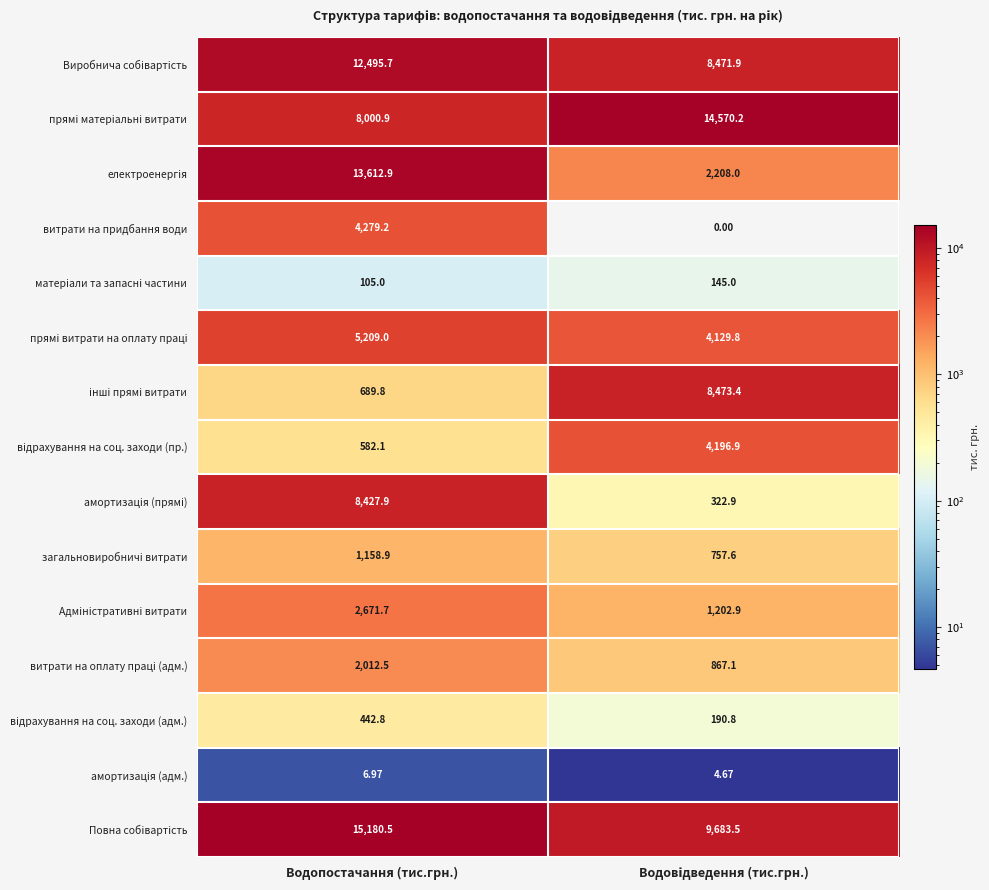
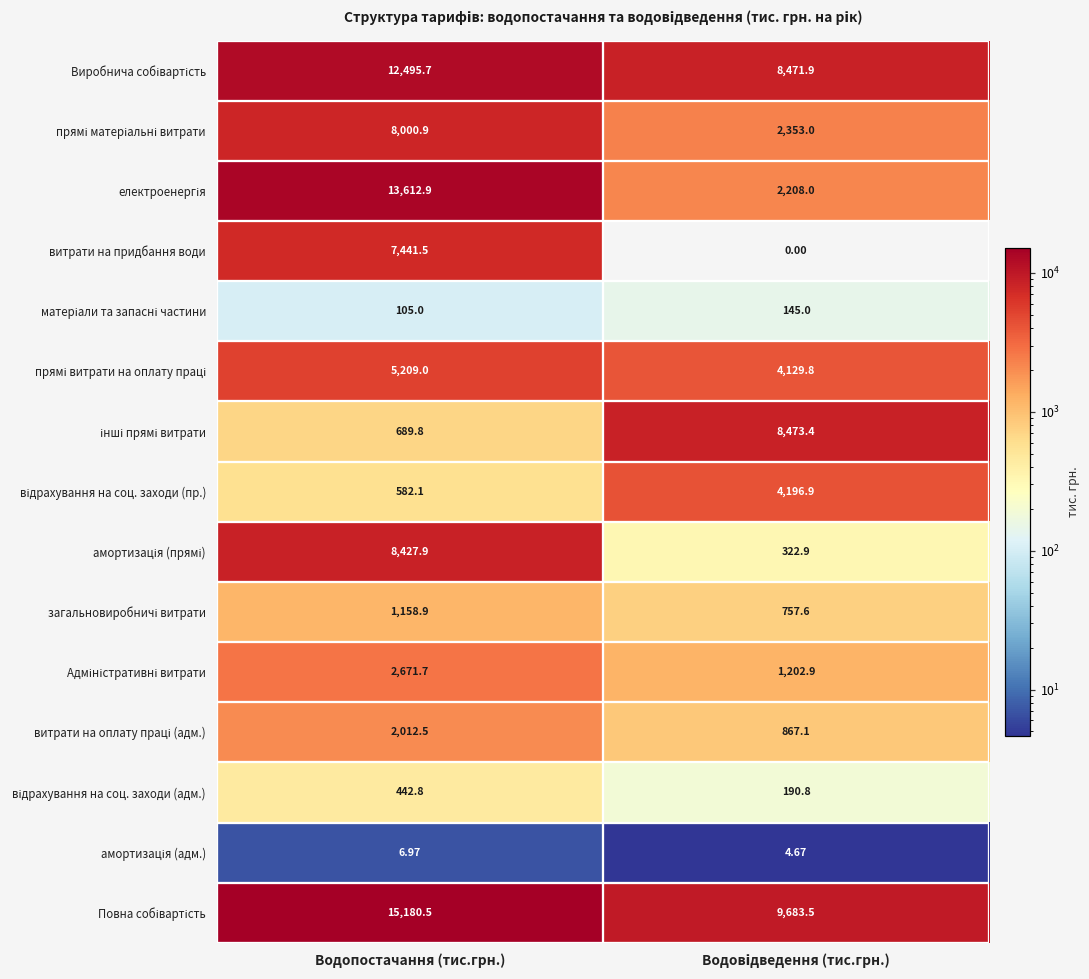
прямі матеріальні витрати, Водовідведення (тис.грн.): 14,570.2 -> 2,353.0
витрати на придбання води, Водопостачання (тис.грн.): 4,279.2 -> 7,441.5
